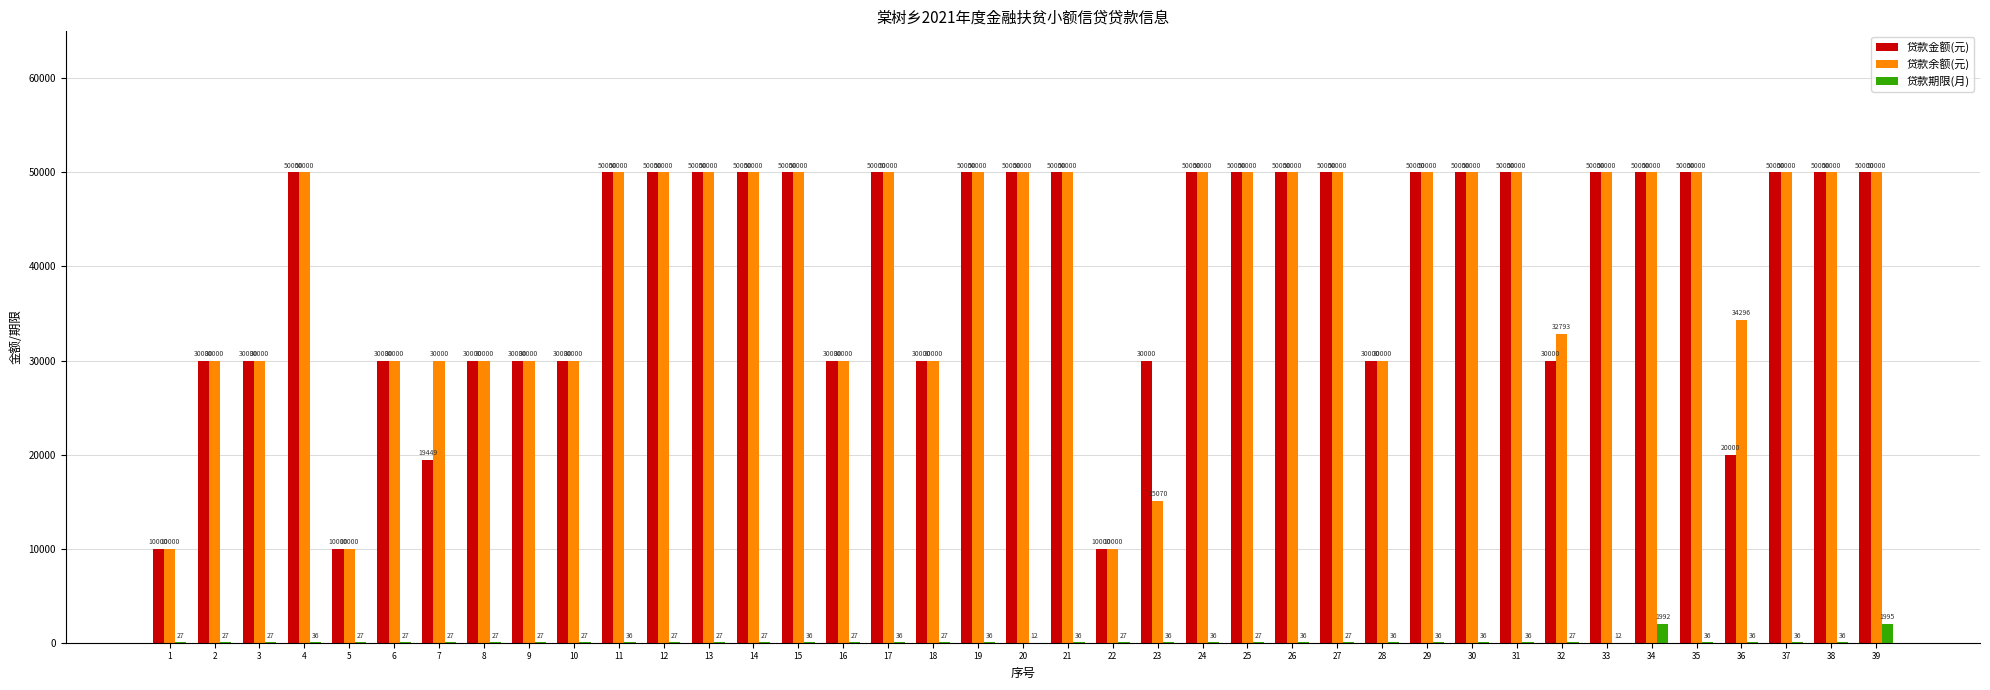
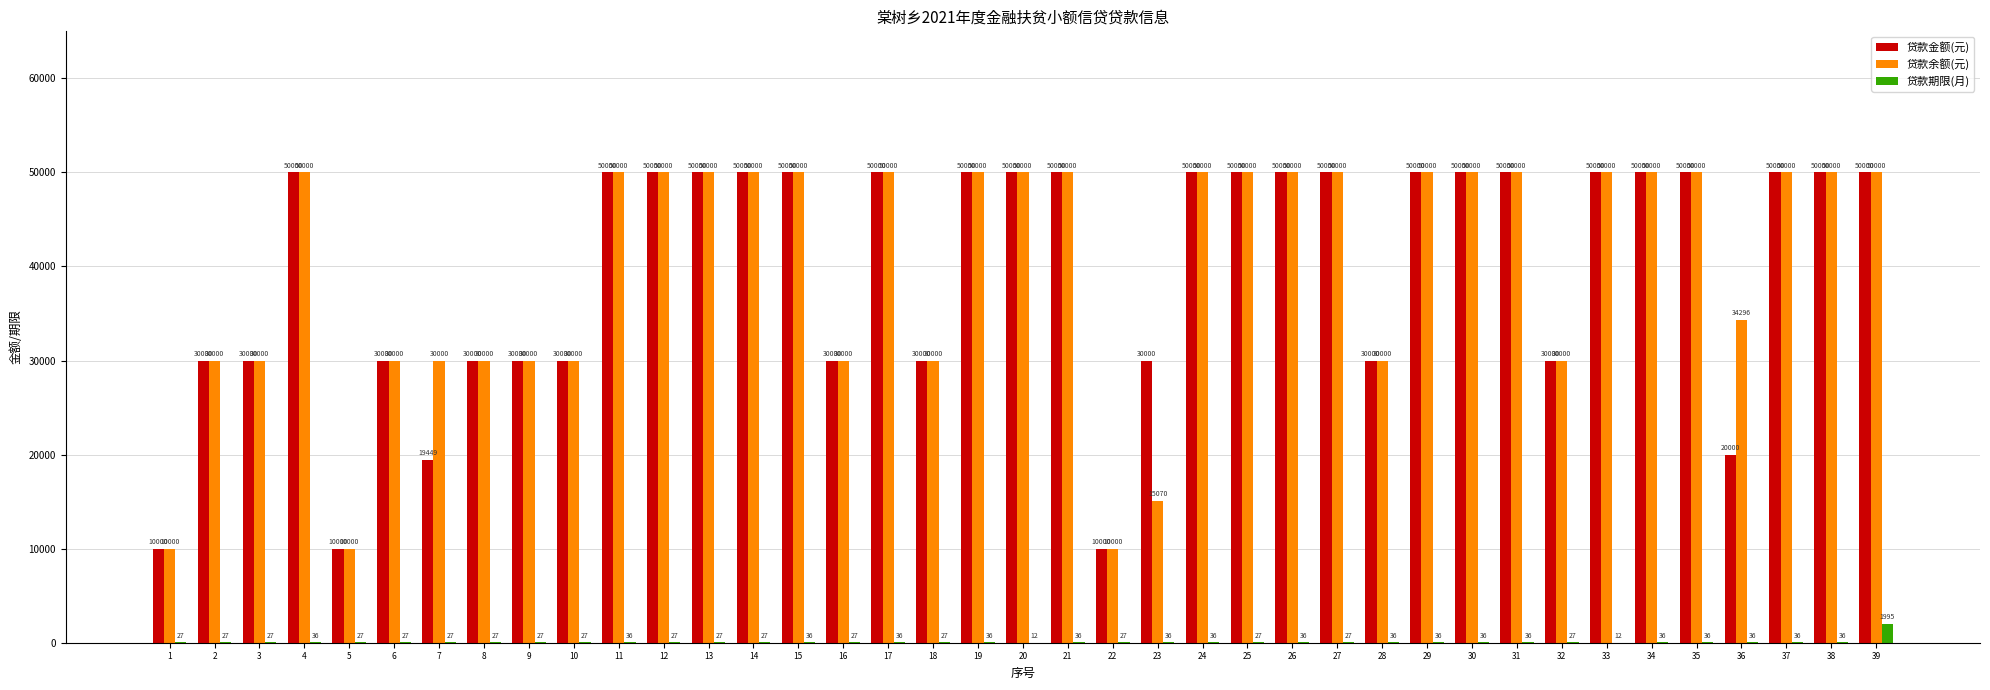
贷款余额(元), 32: 32793 -> 30000
贷款期限(月), 34: 1992 -> 36
